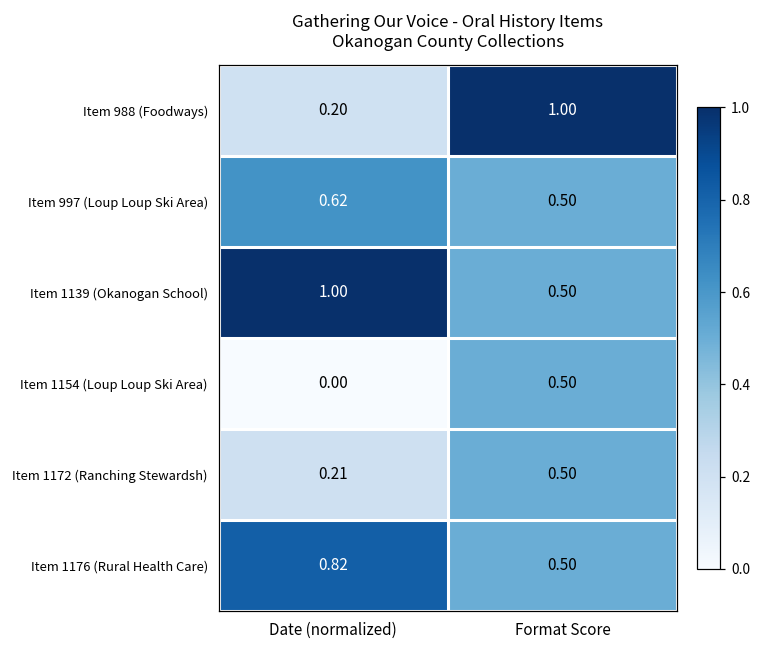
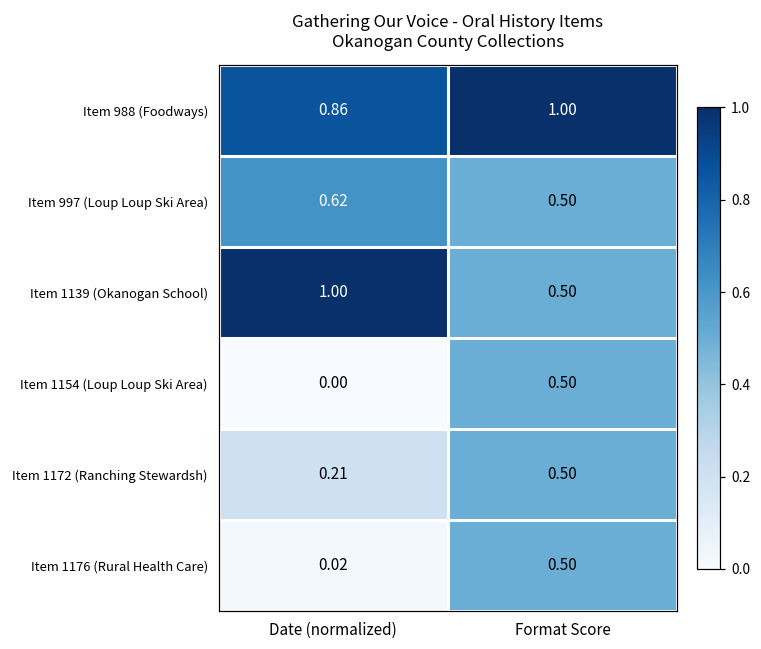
Item 988 (Foodways), Date (normalized): 0.20 -> 0.86
Item 1176 (Rural Health Care), Date (normalized): 0.82 -> 0.02
